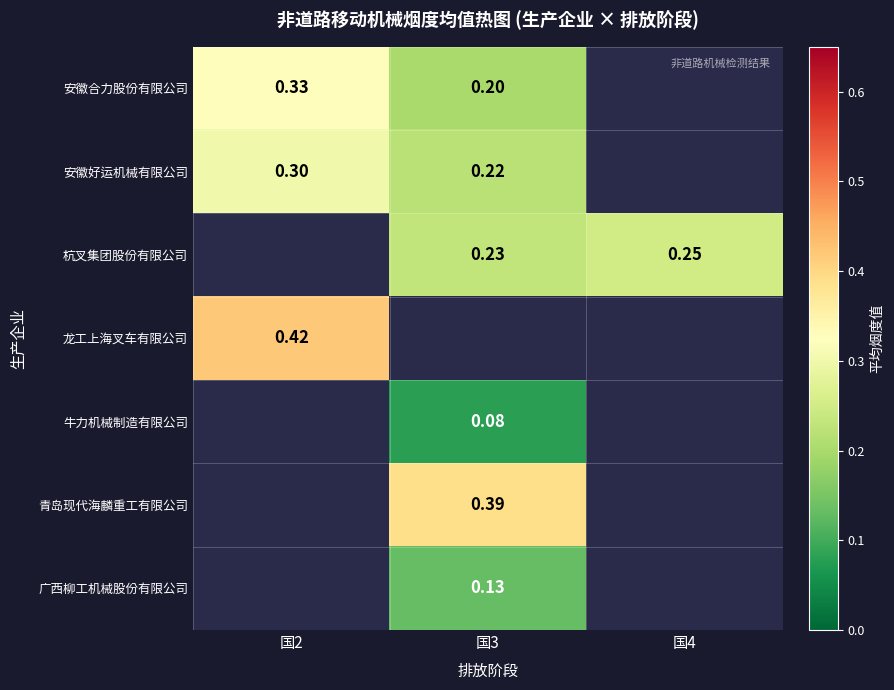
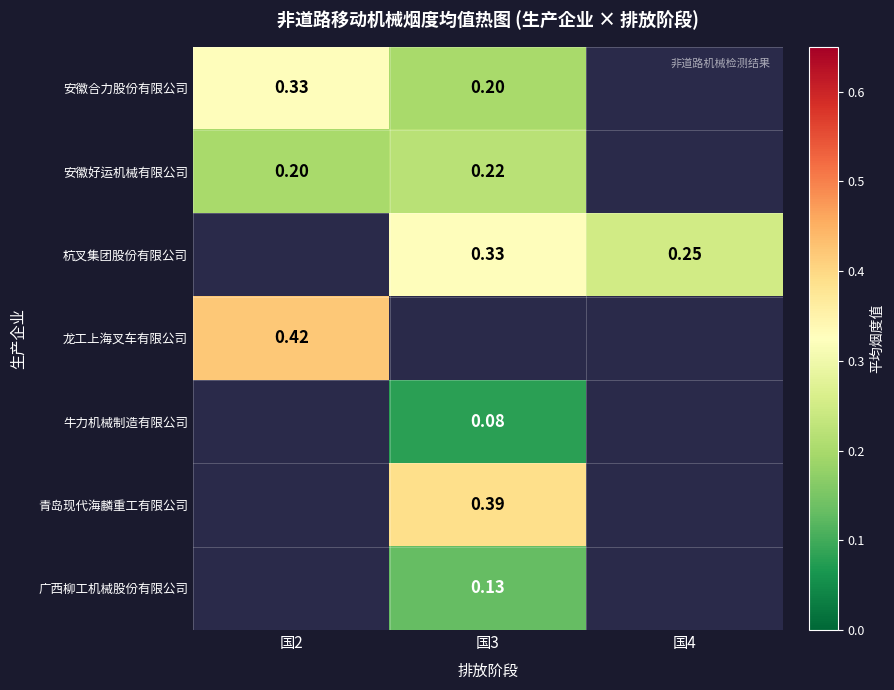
安徽好运机械有限公司, 国2: 0.30 -> 0.20
杭叉集团股份有限公司, 国3: 0.23 -> 0.33
